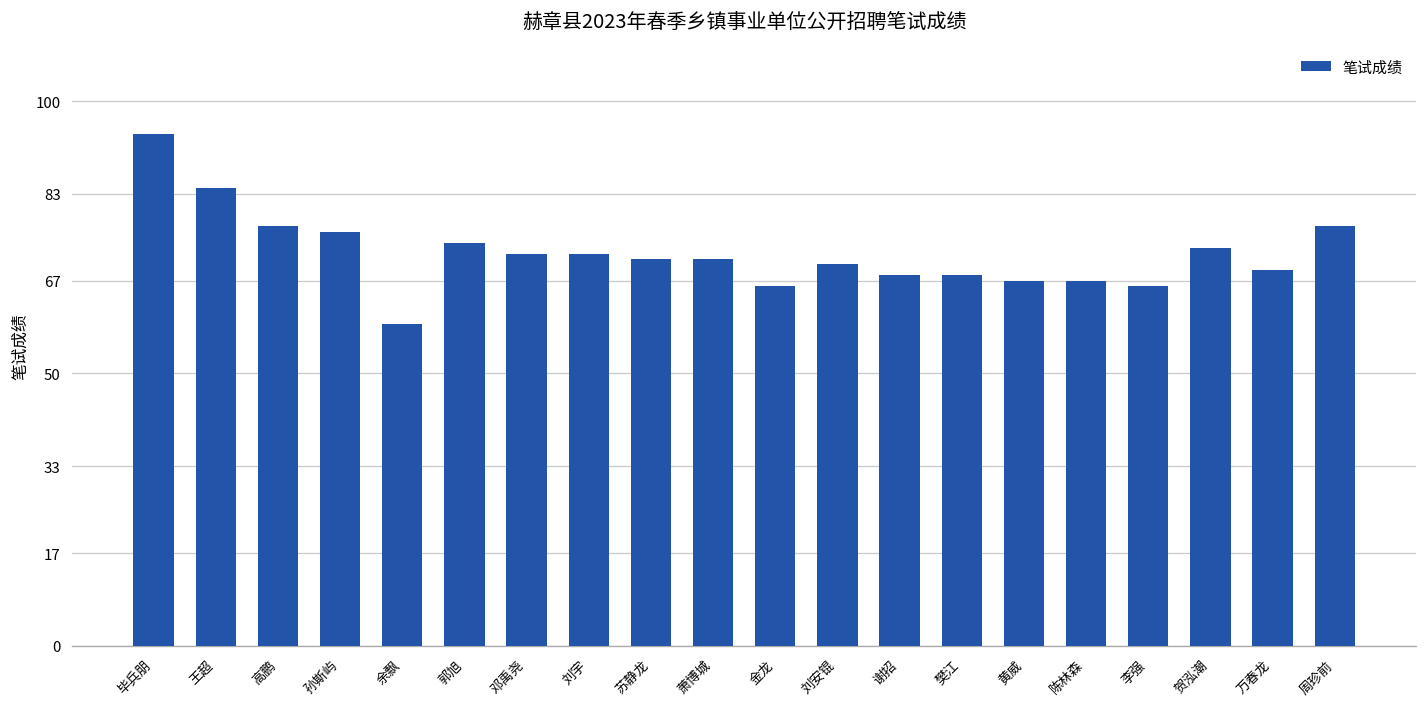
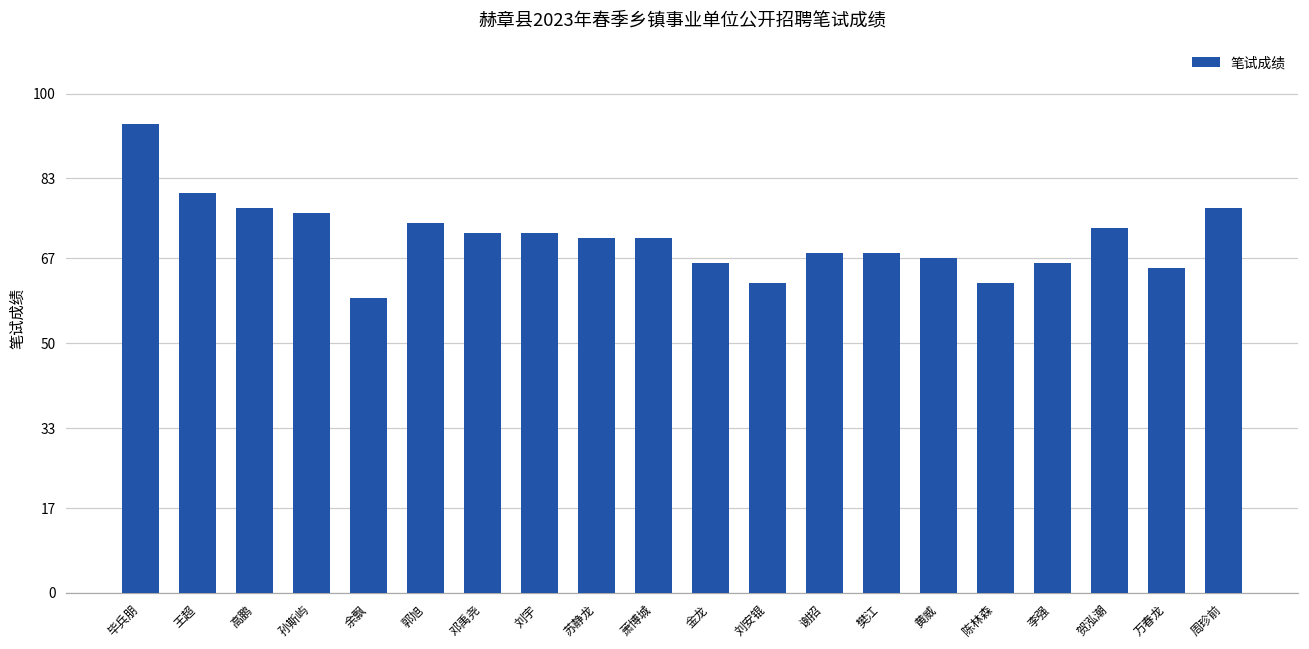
王超: 84 -> 80
刘安锟: 70 -> 62
陈林森: 67 -> 62
万春龙: 69 -> 65
